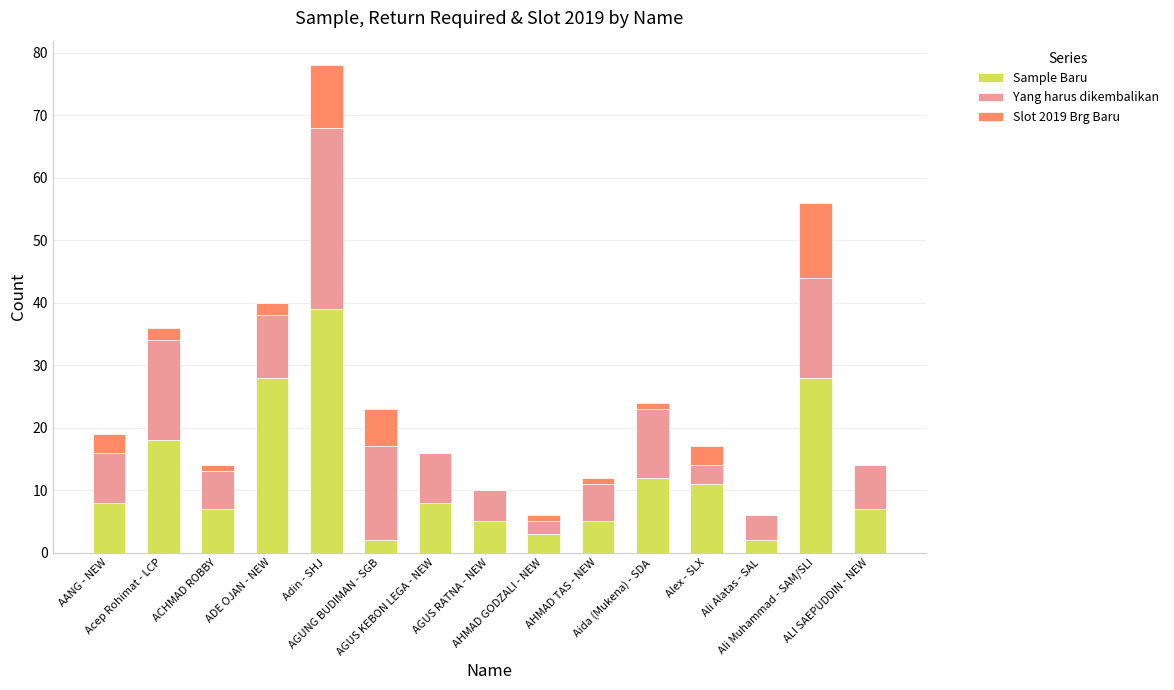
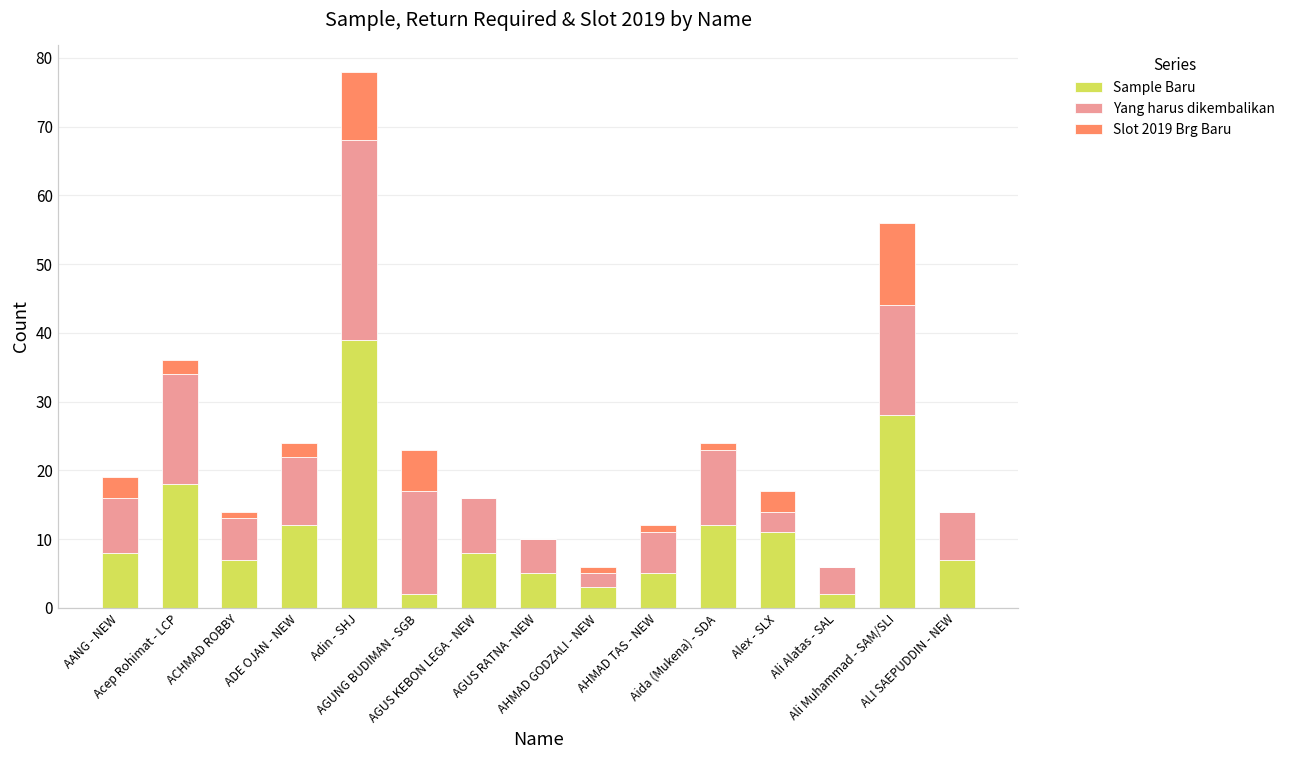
Sample Baru, ADE OJAN - NEW: 28 -> 12
